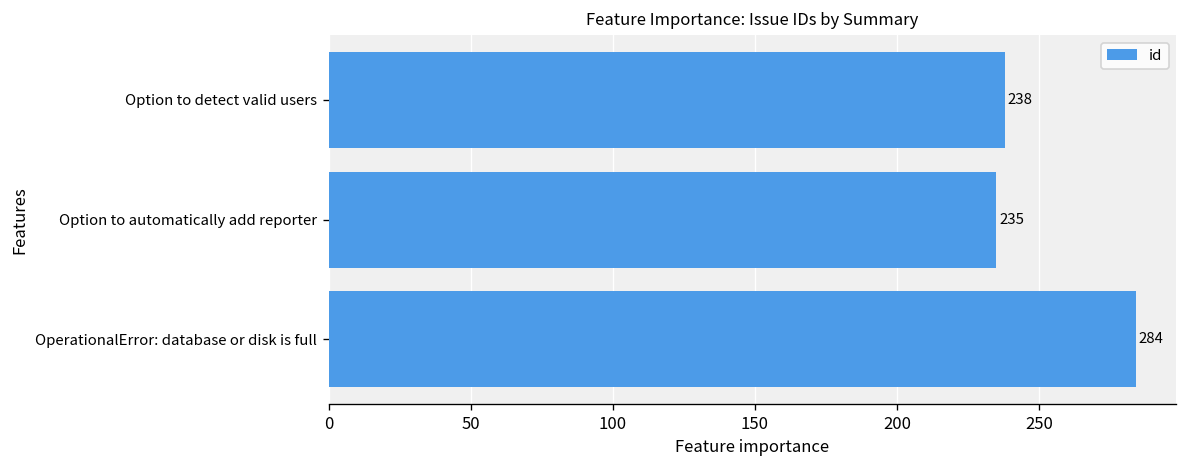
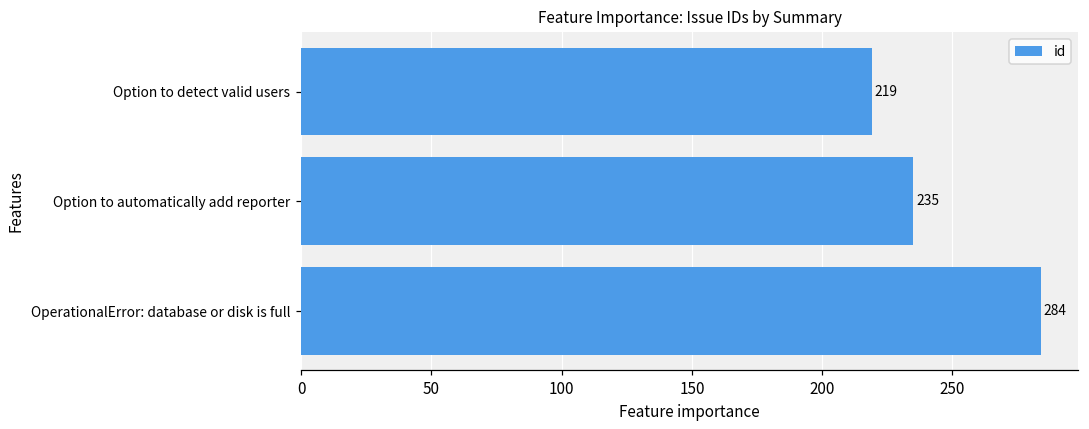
Option to detect valid users: 238 -> 219
